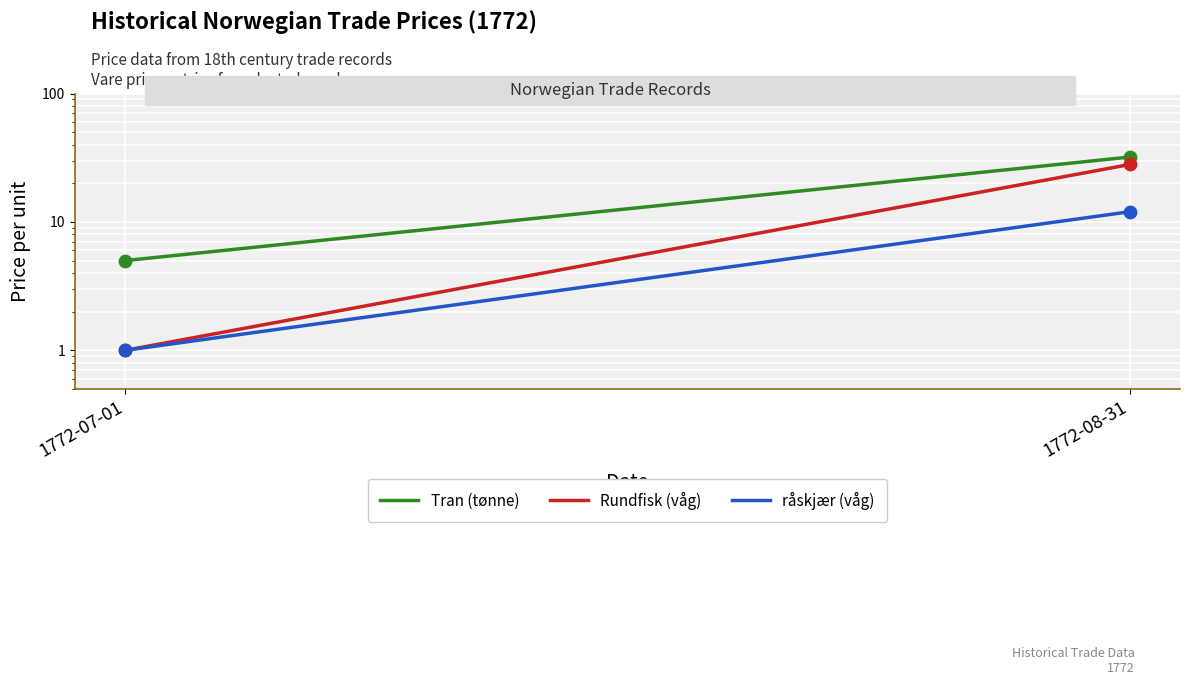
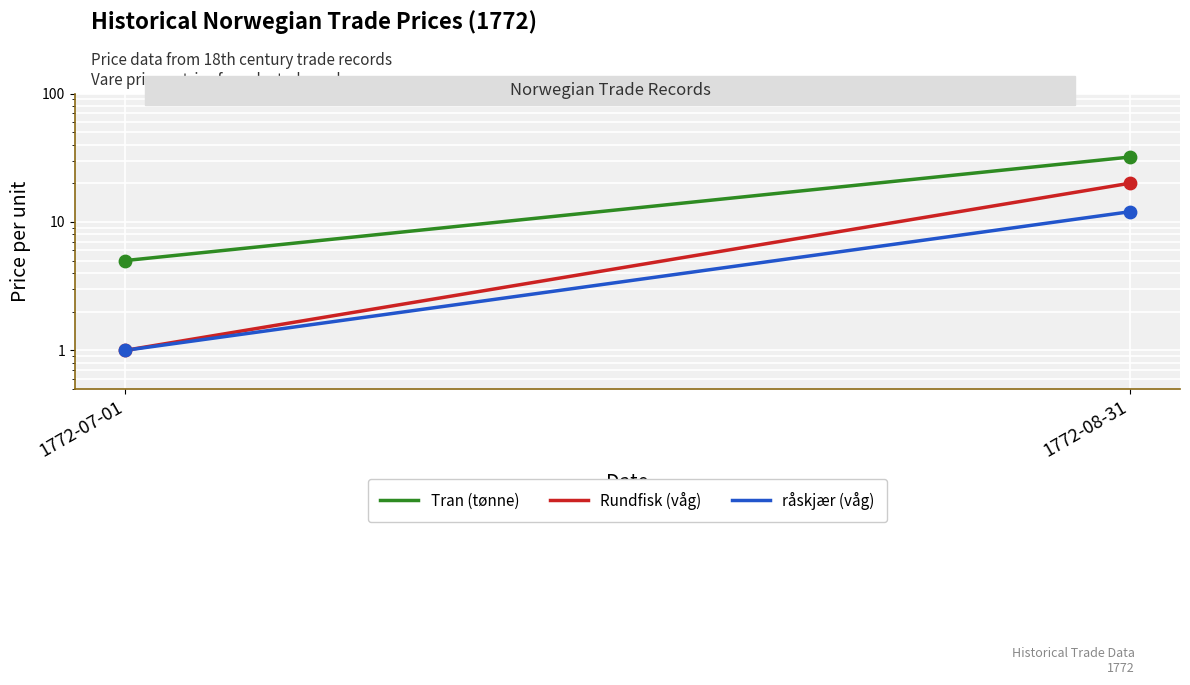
Rundfisk (våg), 1772-08-31: 28 -> 20
